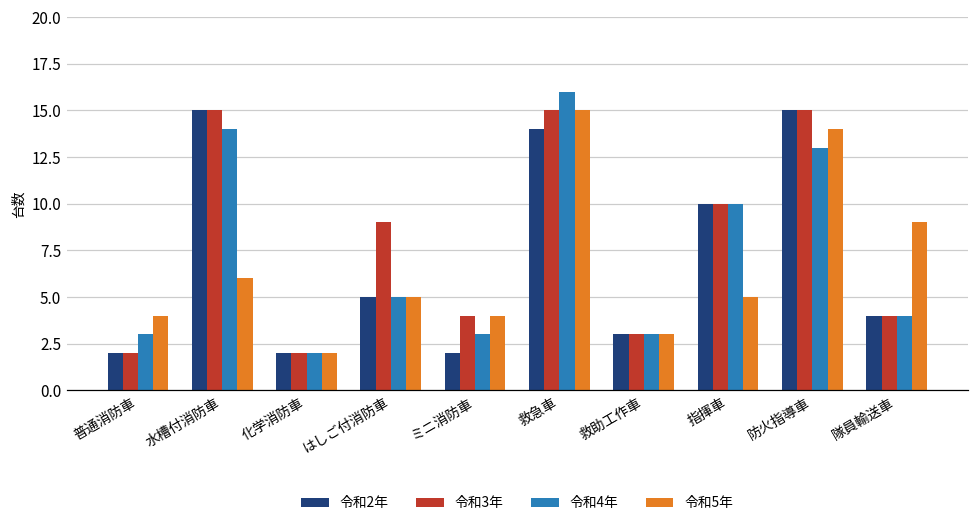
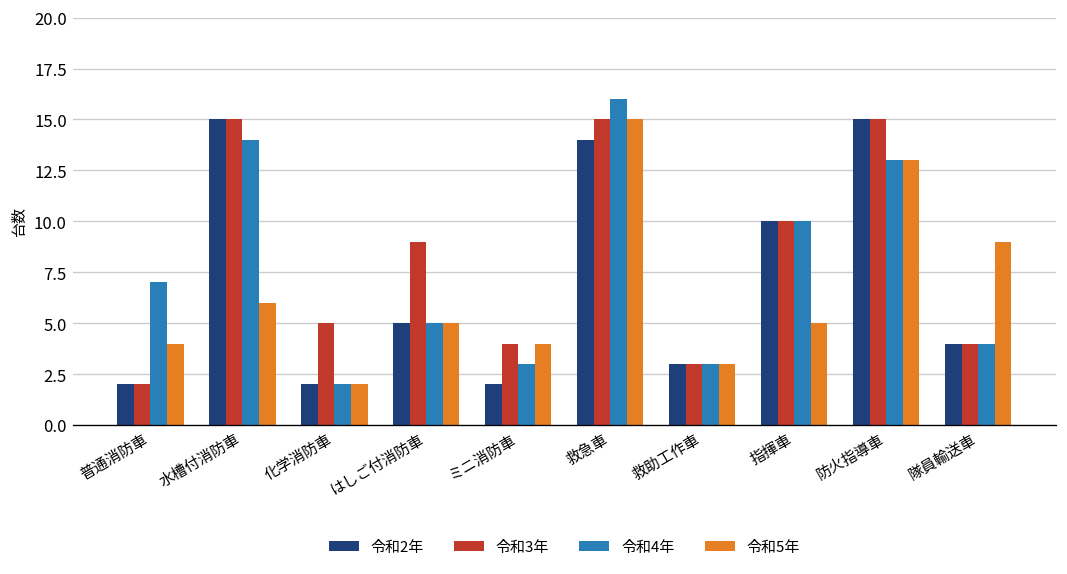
令和4年, 普通消防車: 3 -> 7
令和3年, 化学消防車: 2 -> 5
令和5年, 防火指導車: 14 -> 13
